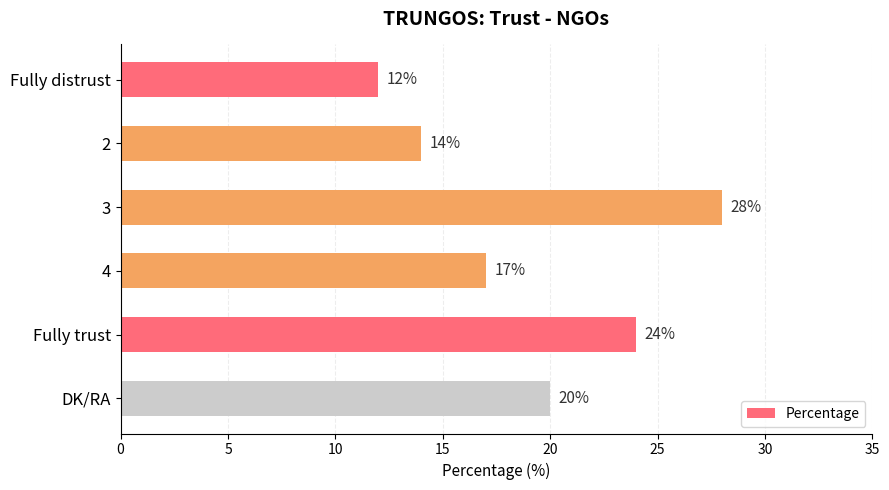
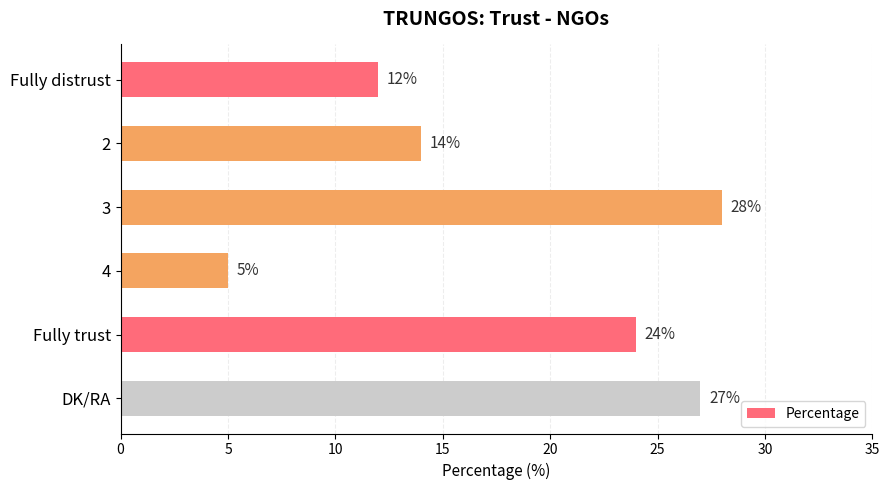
4: 17% -> 5%
DK/RA: 20% -> 27%
